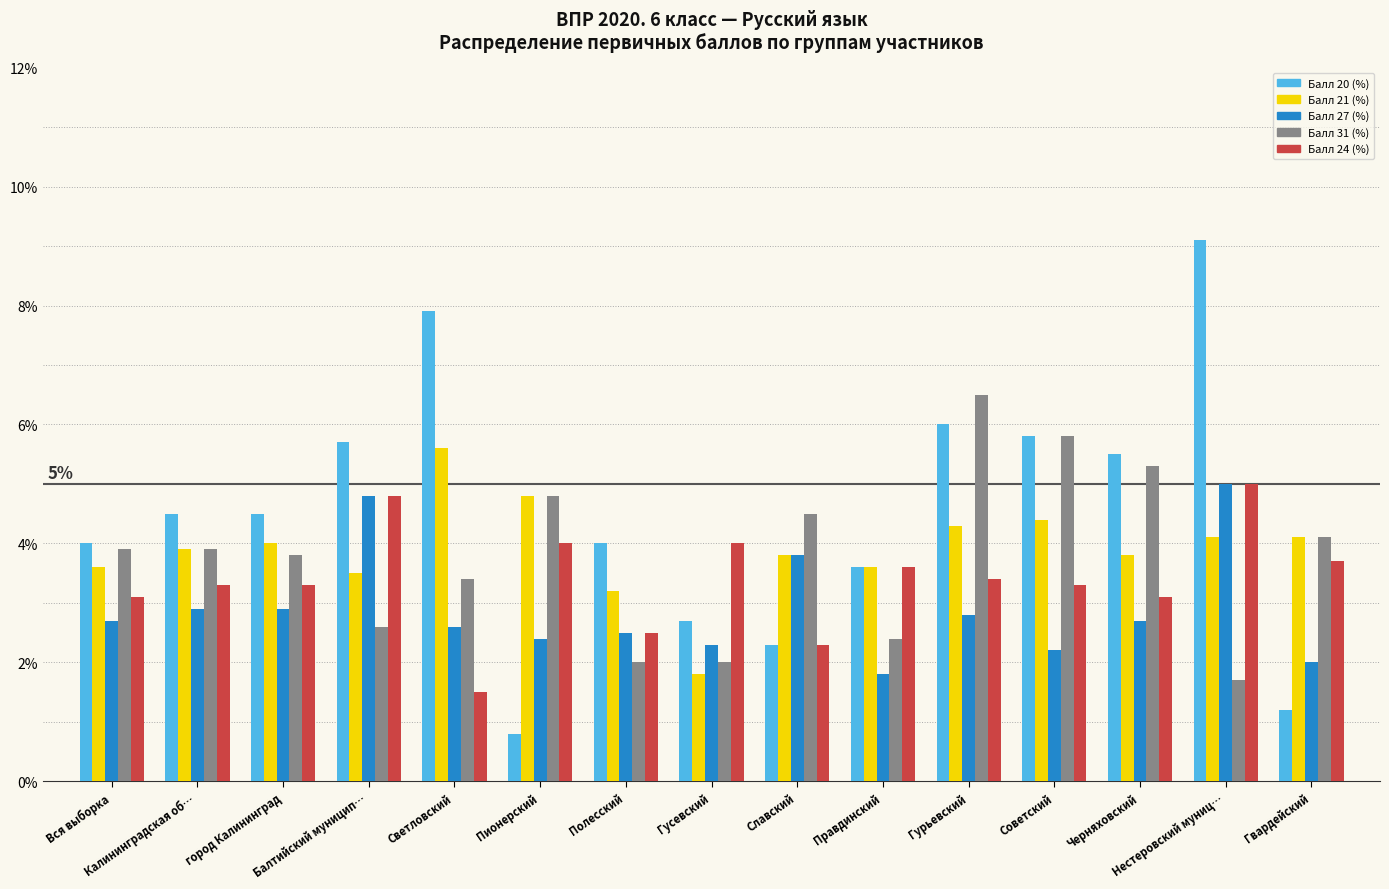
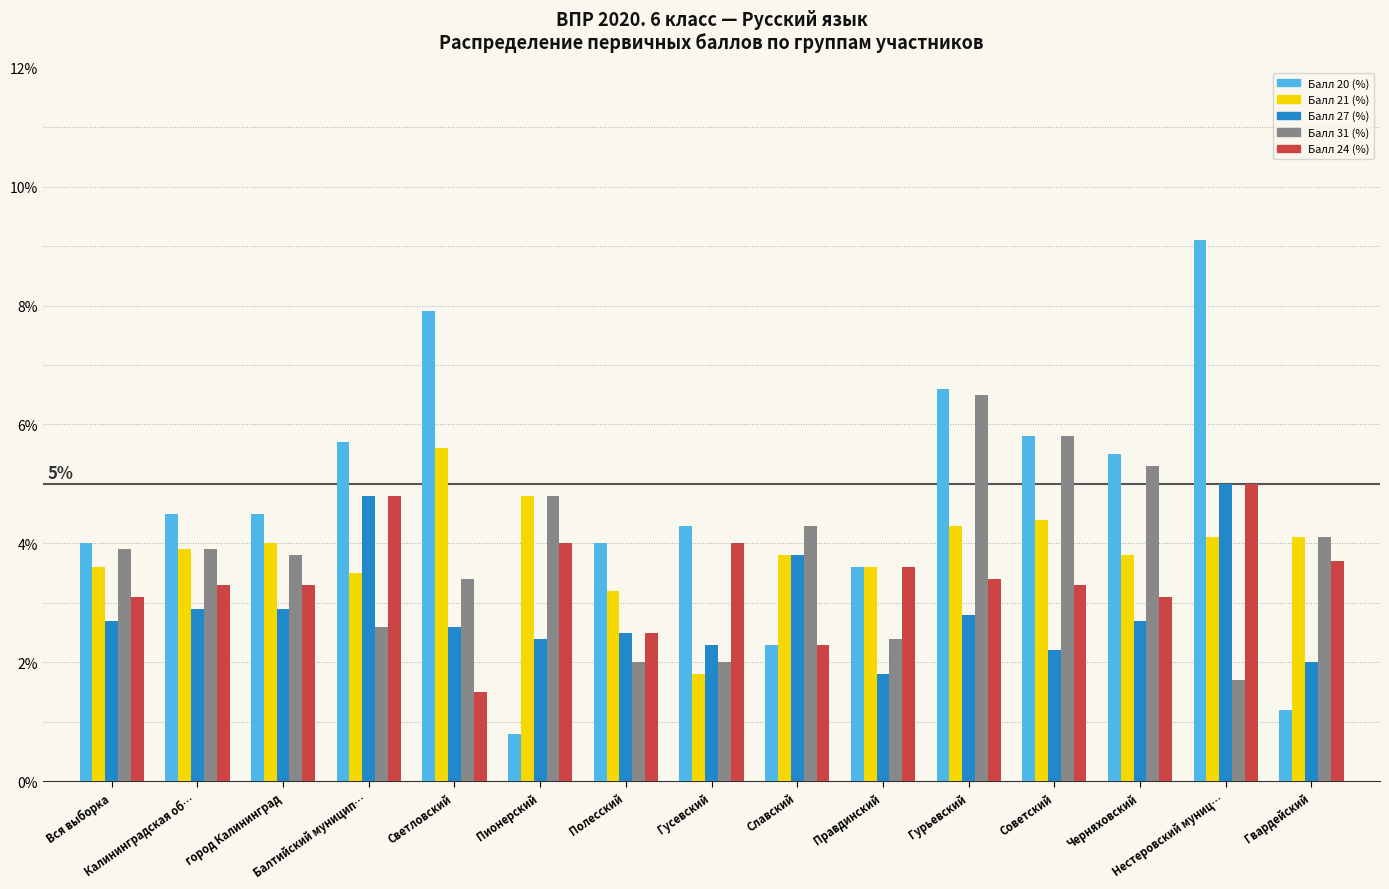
Балл 20 (%), Гусевский: 2.7% -> 4.3%
Балл 31 (%), Славский: 4.5% -> 4.3%
Балл 20 (%), Гурьевский: 6.0% -> 6.6%
